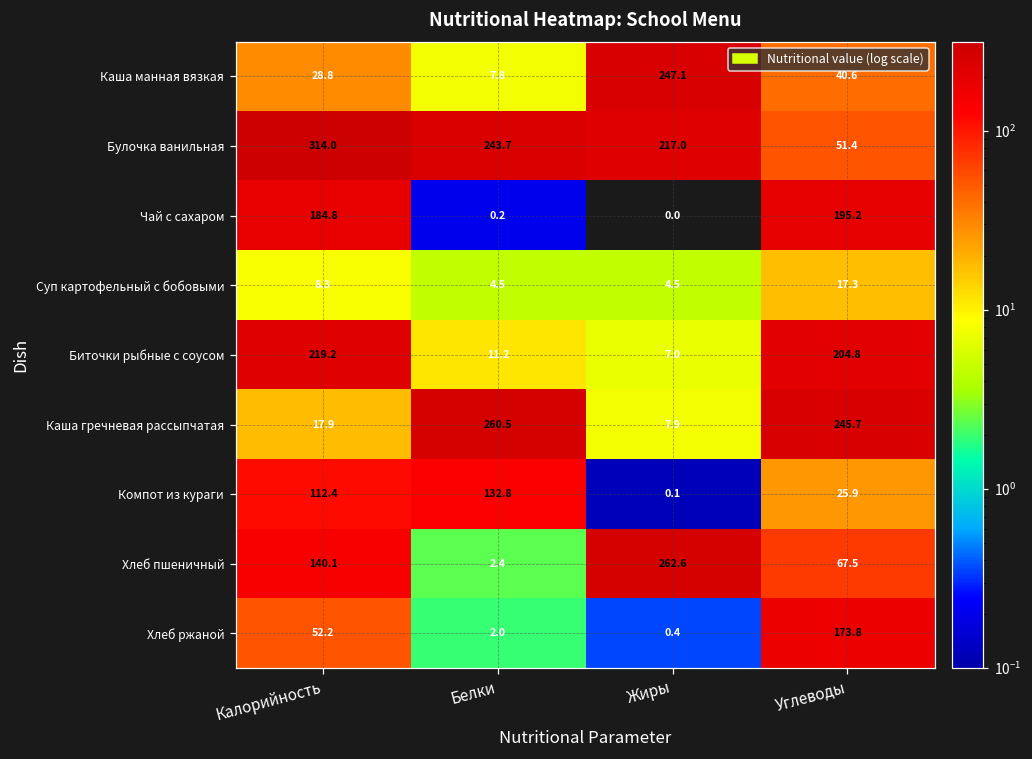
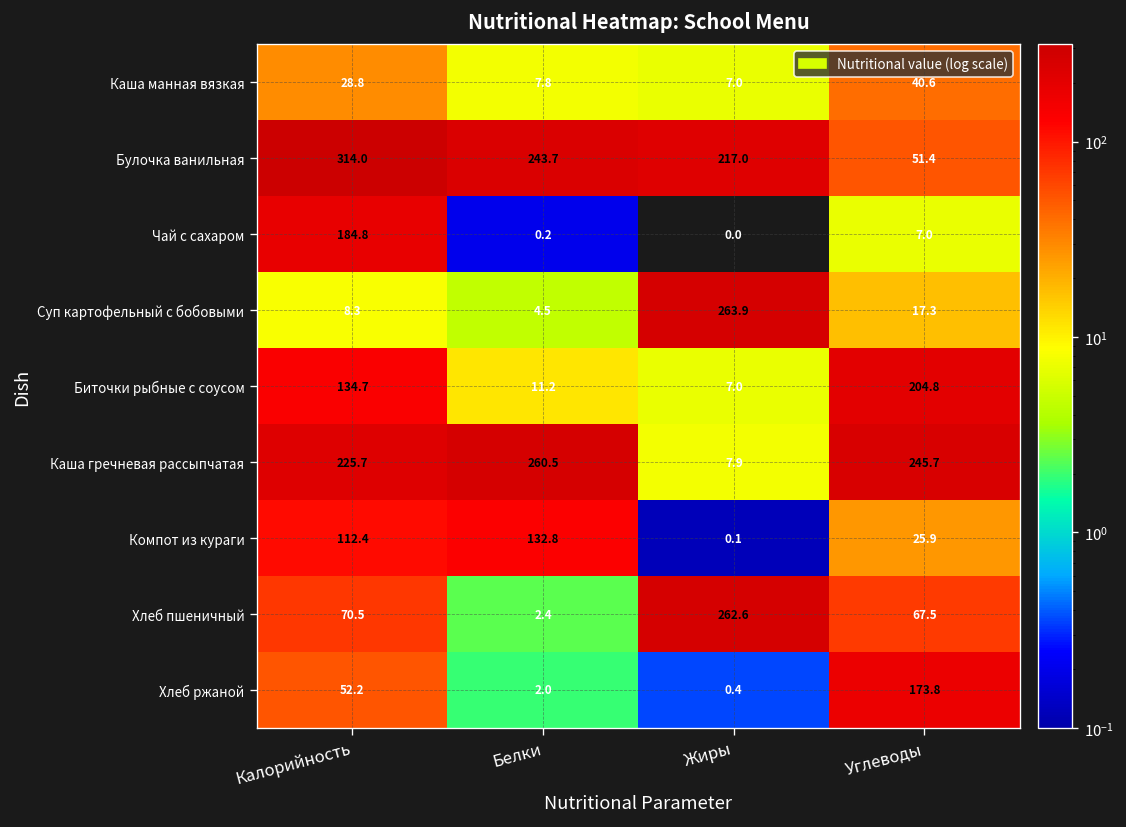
Каша манная вязкая, Жиры: 247.1 -> 7.0
Чай с сахаром, Углеводы: 195.2 -> 7.0
Суп картофельный с бобовыми, Жиры: 4.5 -> 263.9
Биточки рыбные с соусом, Калорийность: 219.2 -> 134.7
Каша гречневая рассыпчатая, Калорийность: 17.9 -> 225.7
Хлеб пшеничный, Калорийность: 140.1 -> 70.5
